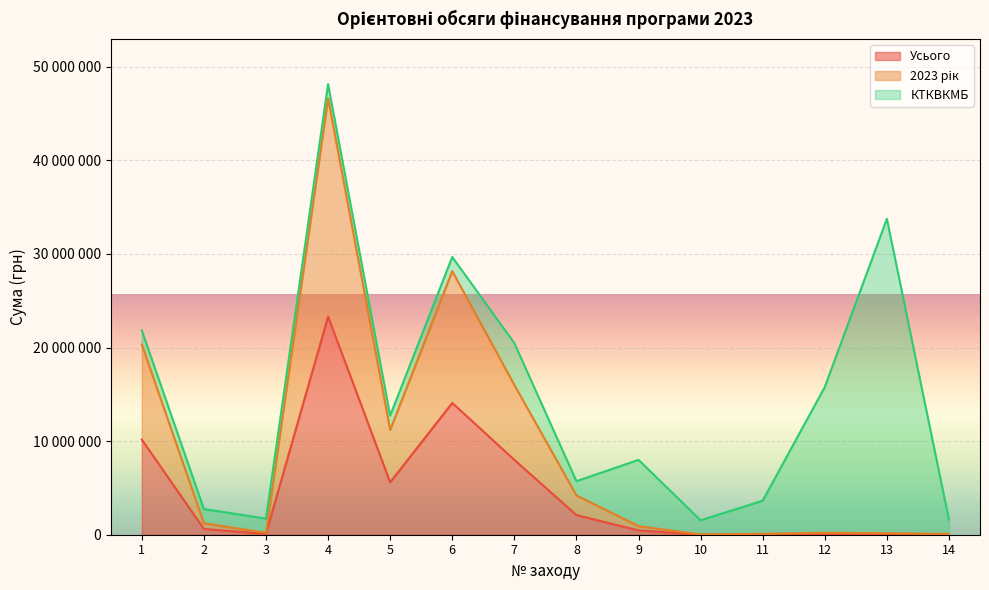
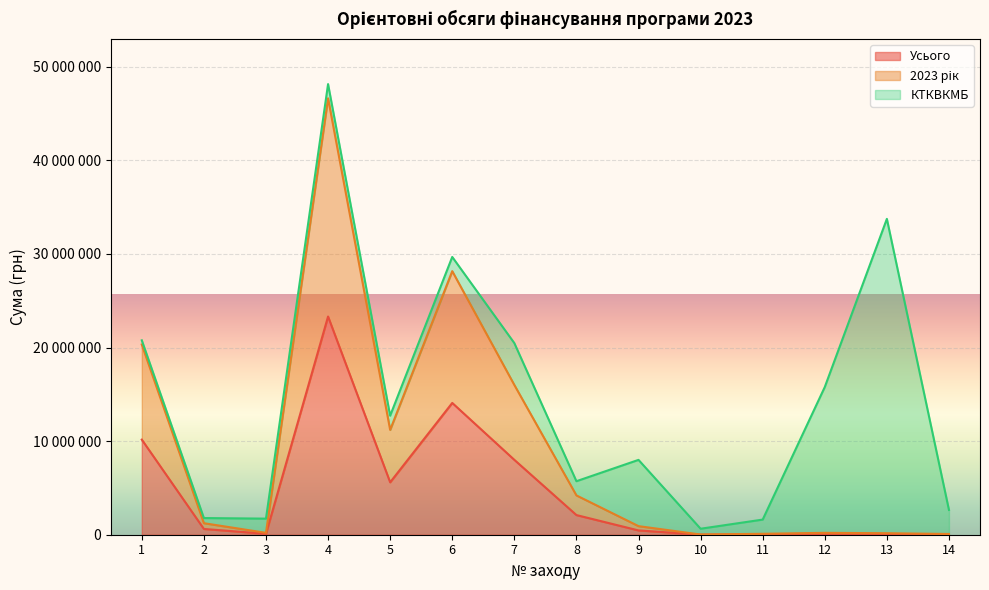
КТКВКМБ, 1: 2000000 -> 0
КТКВКМБ, 2: 2000000 -> 1000000
КТКВКМБ, 10: 2000000 -> 1000000
КТКВКМБ, 11: 4000000 -> 2000000
КТКВКМБ, 14: 2000000 -> 3000000
